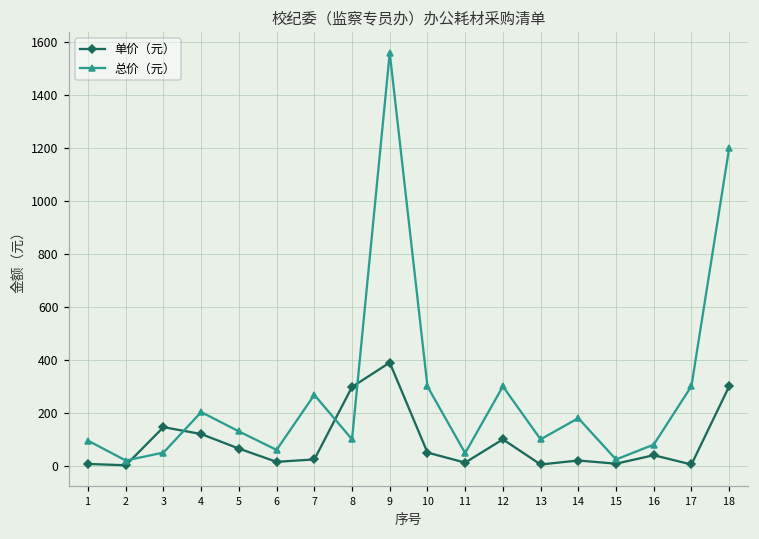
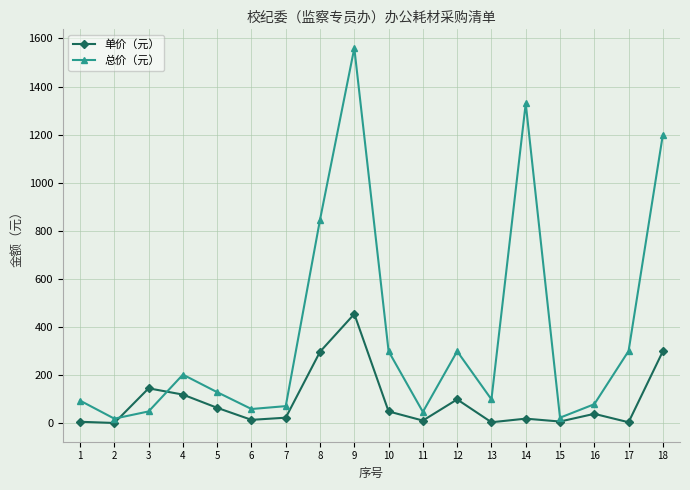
总价（元）, 7: 270 -> 70
总价（元）, 8: 100 -> 850
单价（元）, 9: 390 -> 460
总价（元）, 14: 180 -> 1330
